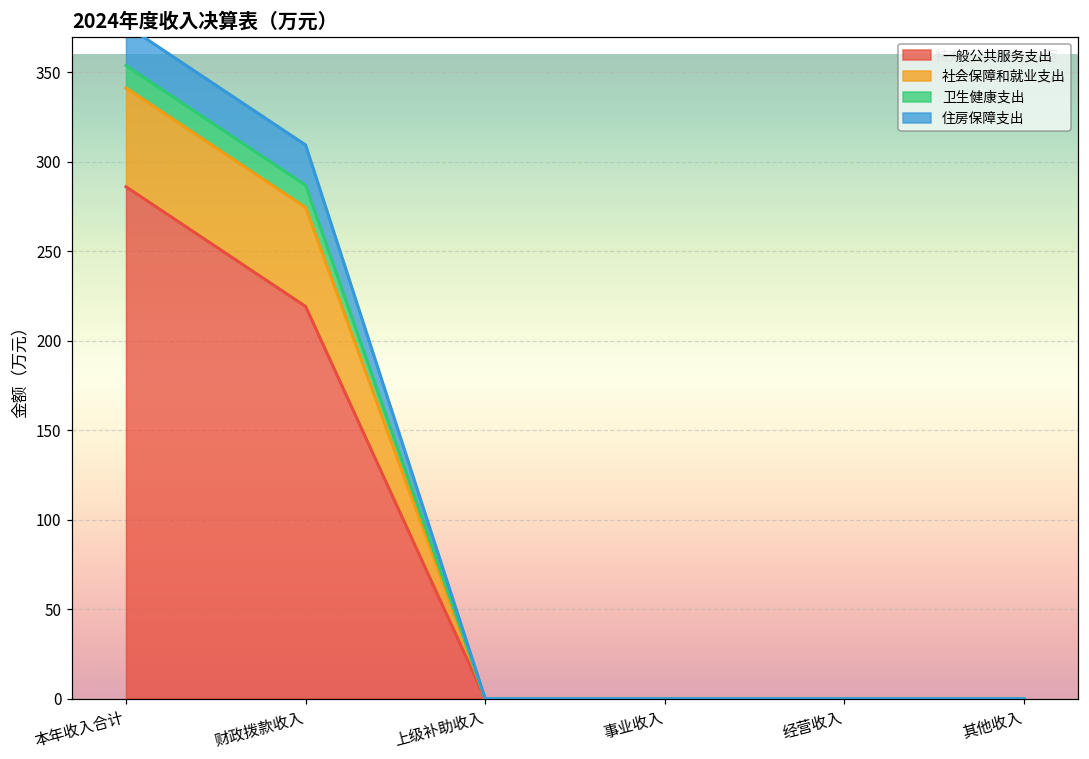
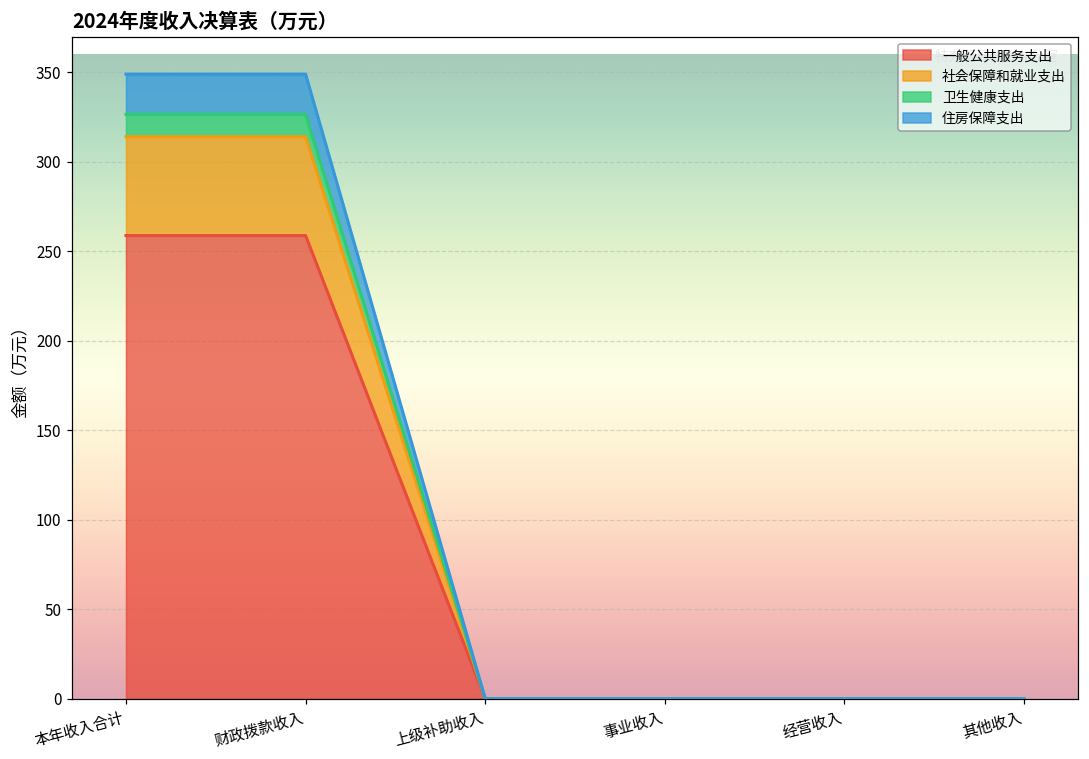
一般公共服务支出, 本年收入合计: 286 -> 259
一般公共服务支出, 财政拨款收入: 219 -> 259
